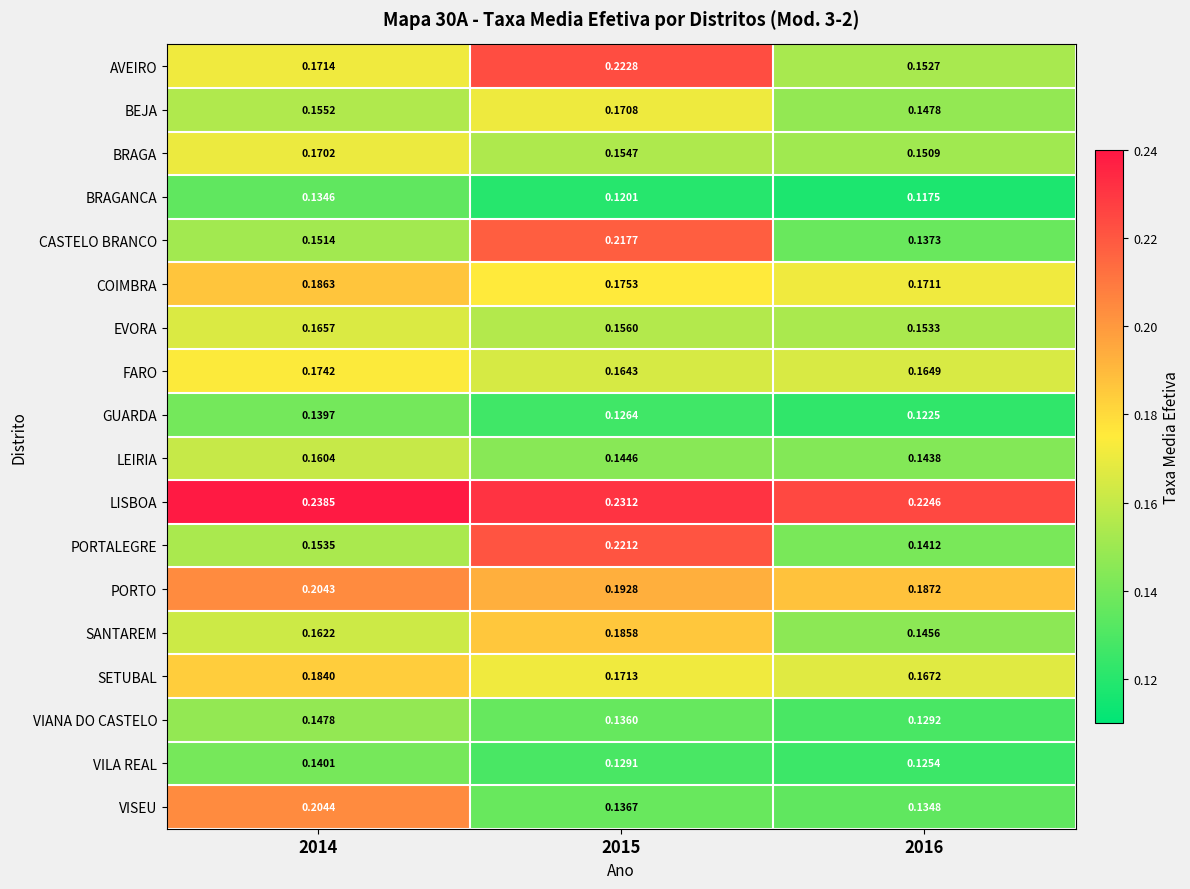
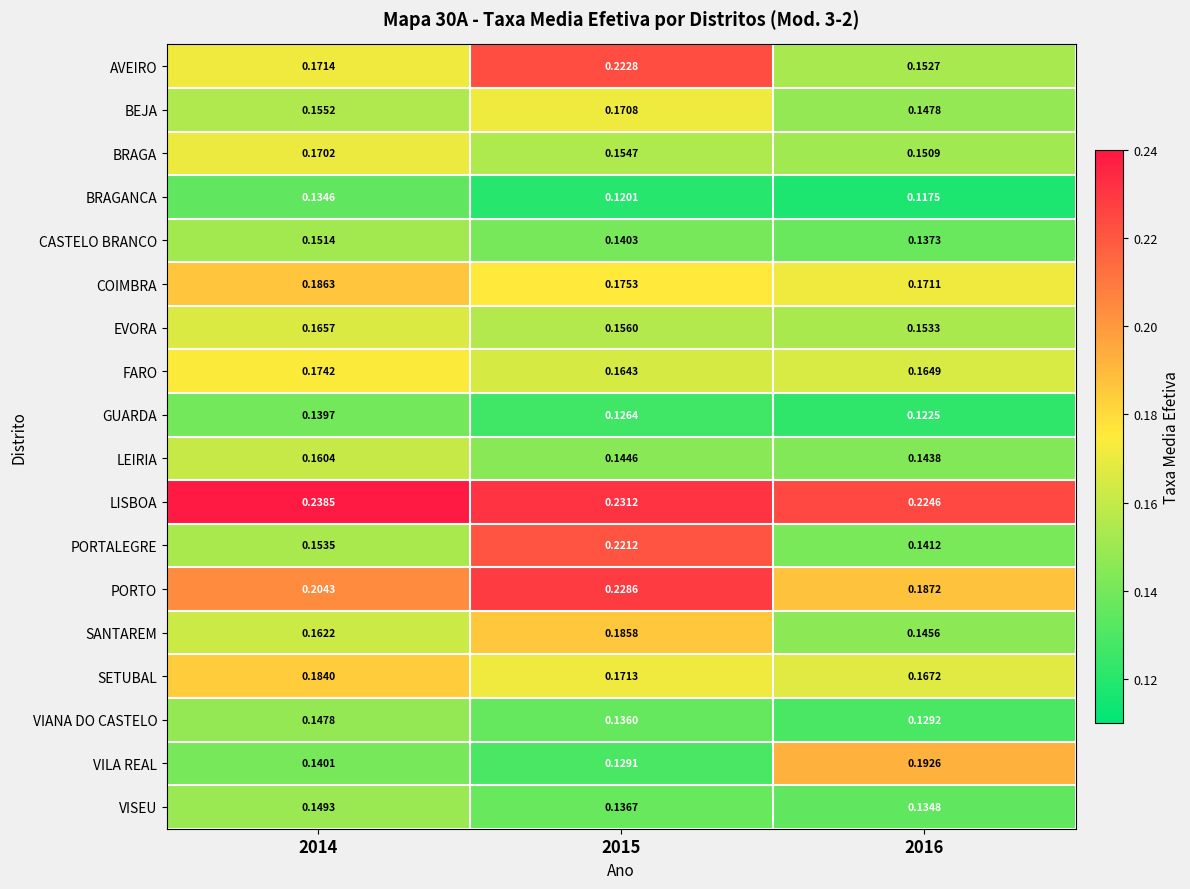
CASTELO BRANCO, 2015: 0.2177 -> 0.1403
PORTO, 2015: 0.1928 -> 0.2286
VILA REAL, 2016: 0.1254 -> 0.1926
VISEU, 2014: 0.2044 -> 0.1493
